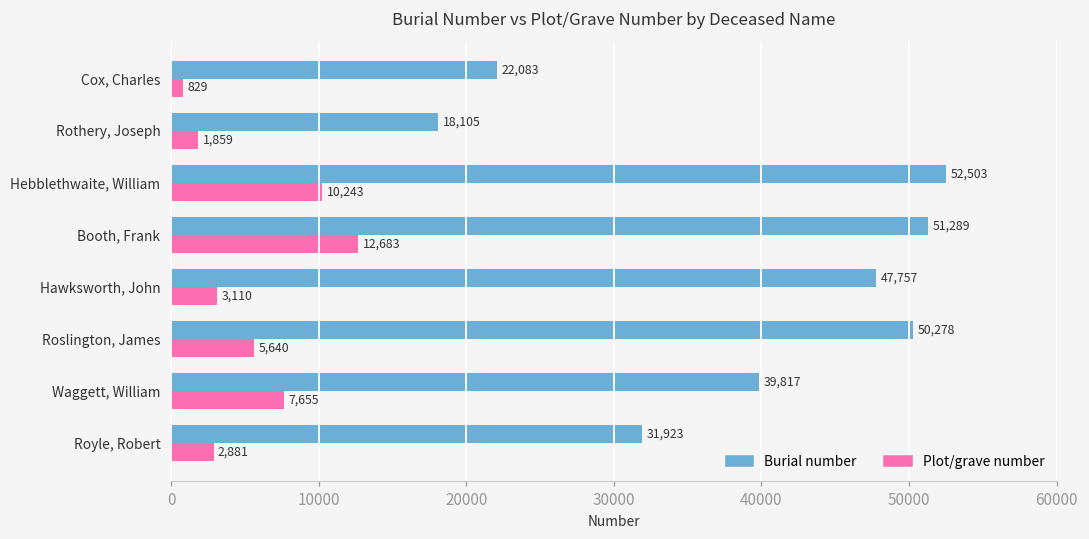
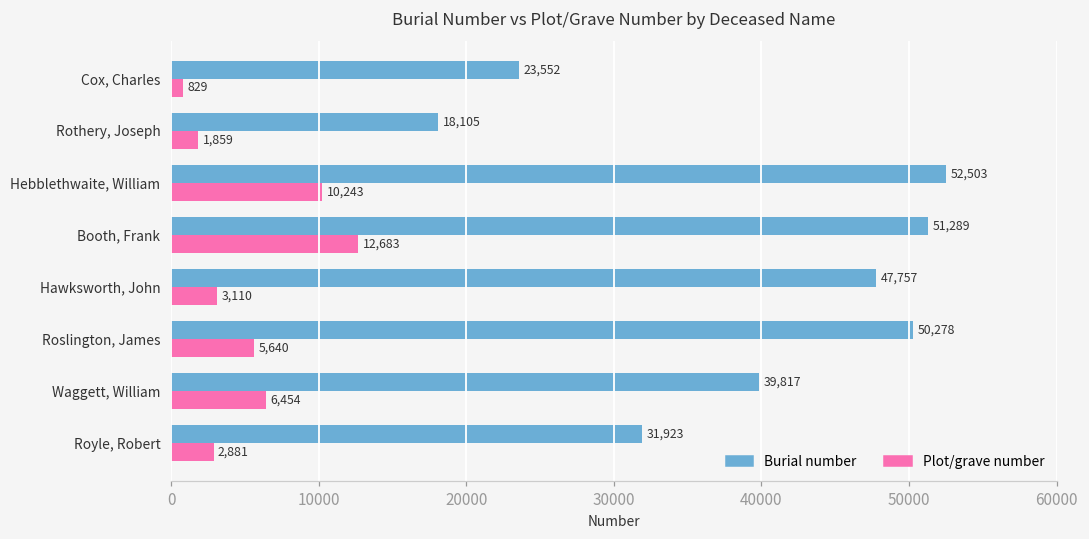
Burial number, Cox, Charles: 22,083 -> 23,552
Plot/grave number, Waggett, William: 7,655 -> 6,454
